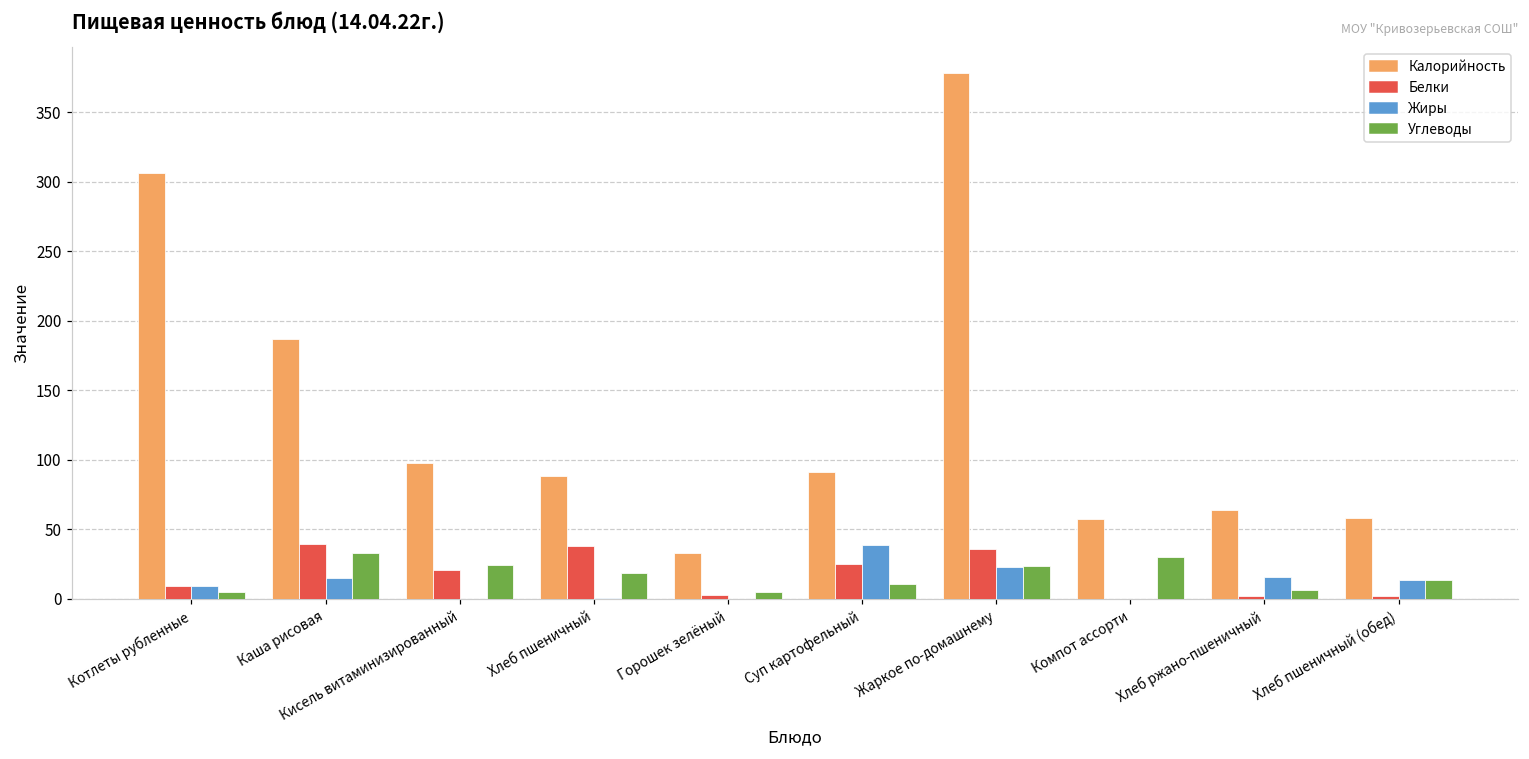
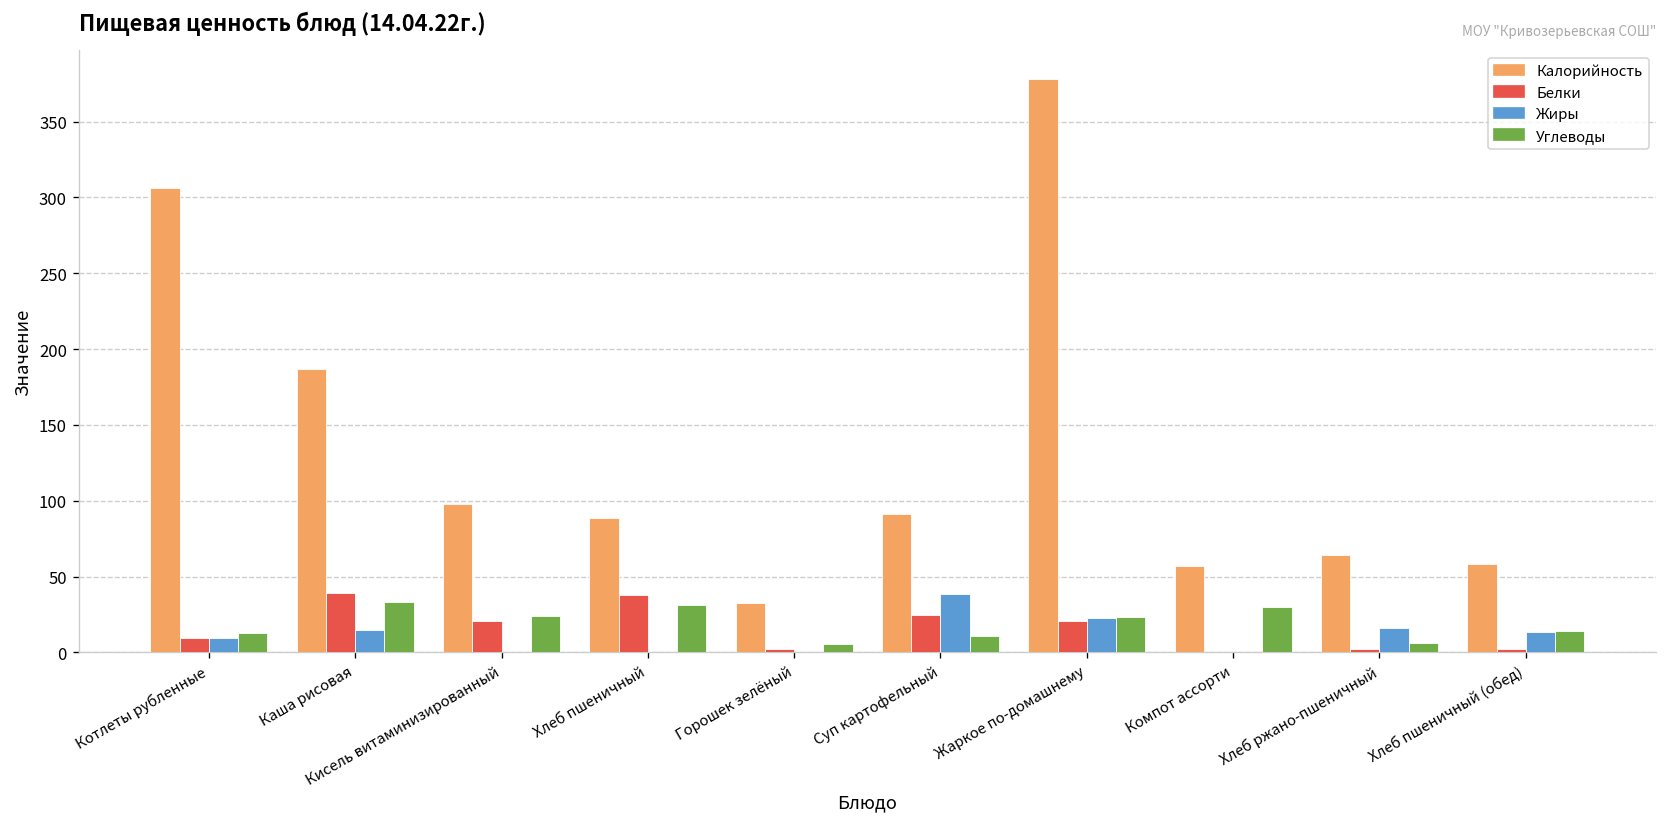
Углеводы, Котлеты рубленные: 5 -> 13
Углеводы, Хлеб пшеничный: 18 -> 31
Белки, Жаркое по-домашнему: 36 -> 20
